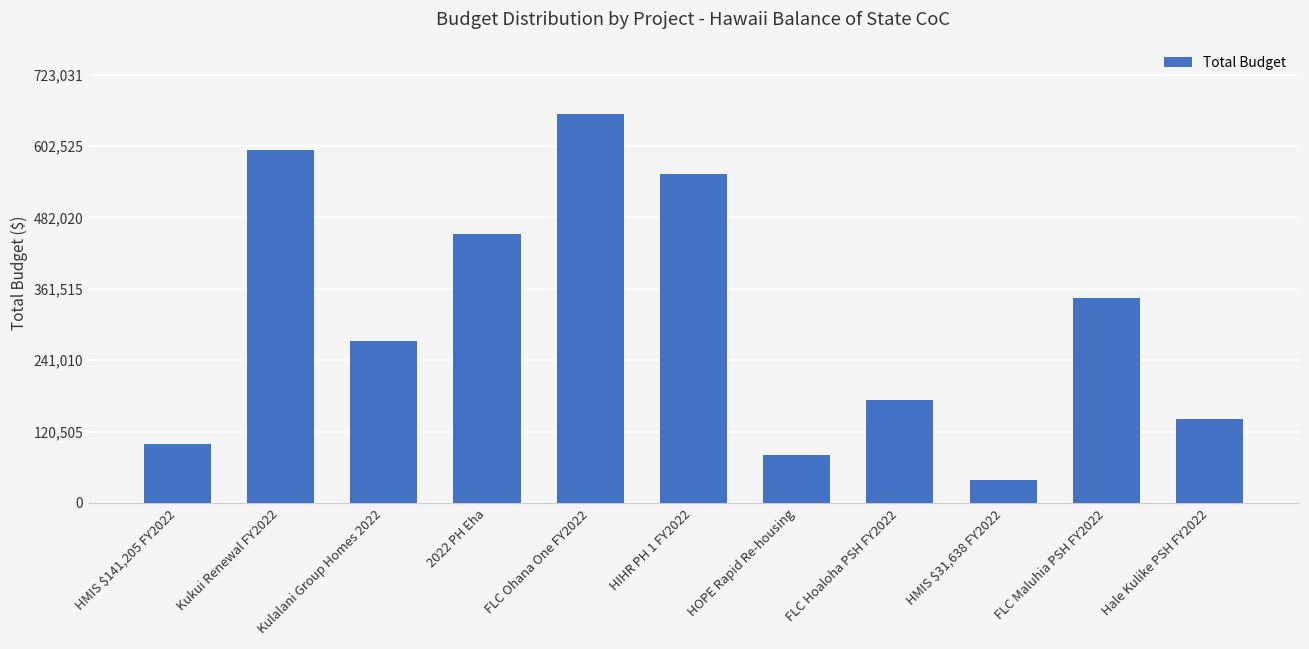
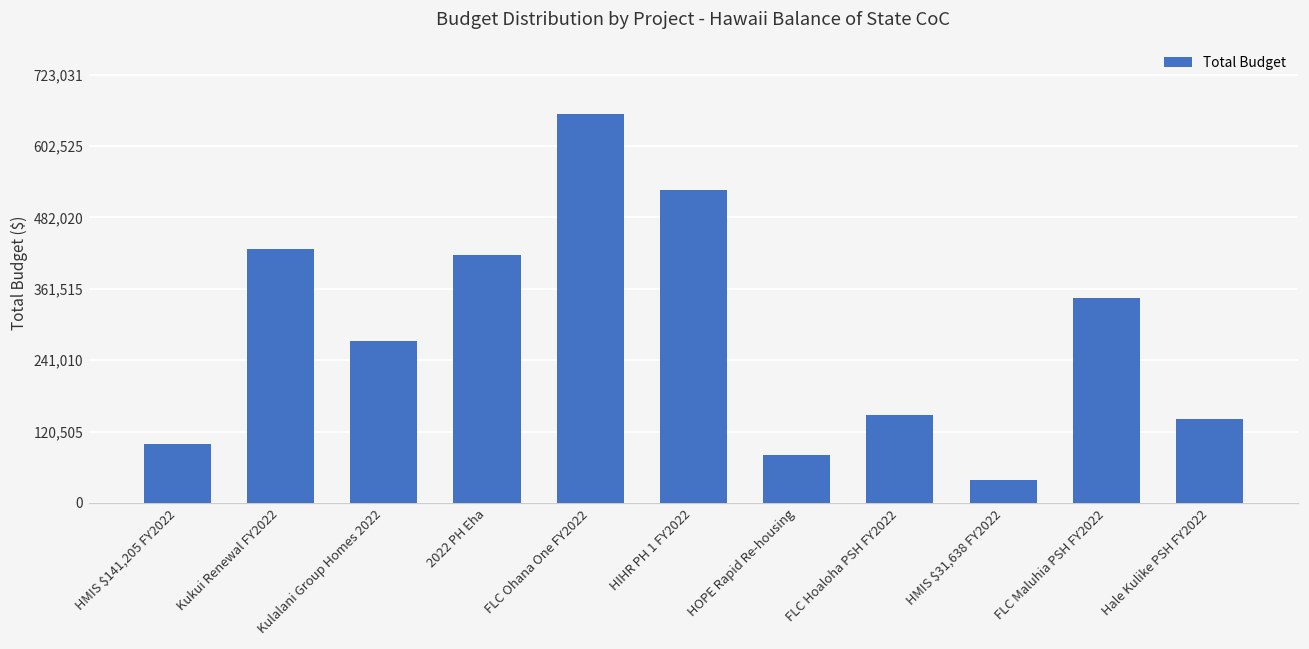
Kukui Renewal FY2022: 600,000 -> 430,000
2022 PH Eha: 450,000 -> 420,000
HIHR PH 1 FY2022: 550,000 -> 530,000
FLC Hoaloha PSH FY2022: 170,000 -> 150,000
